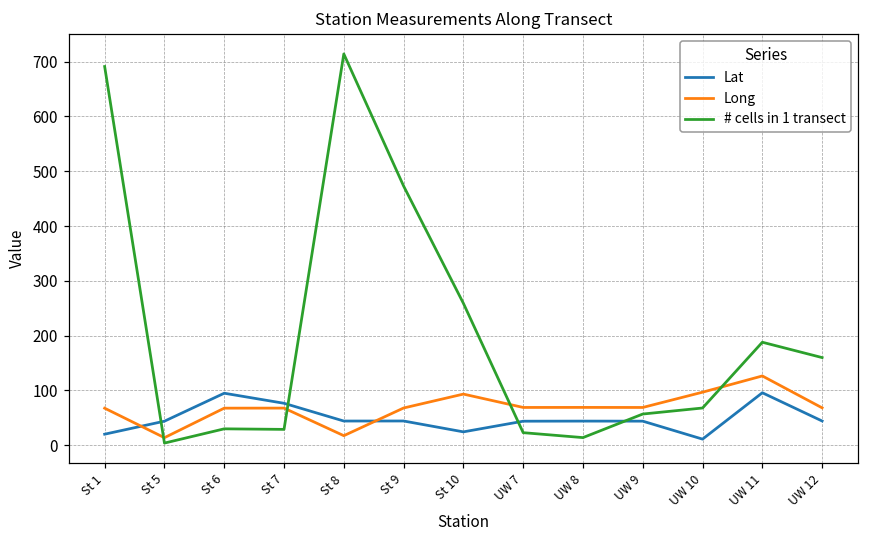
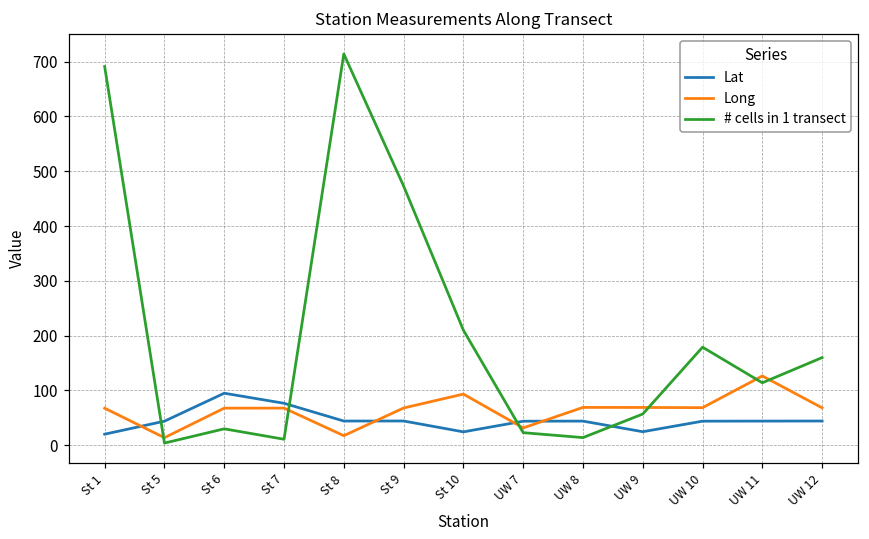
# cells in 1 transect, St 7: 30 -> 10
# cells in 1 transect, St 10: 260 -> 210
Long, UW 7: 70 -> 30
Lat, UW 9: 40 -> 20
Lat, UW 10: 10 -> 40
Long, UW 10: 100 -> 70
# cells in 1 transect, UW 10: 70 -> 180
Lat, UW 11: 100 -> 40
# cells in 1 transect, UW 11: 190 -> 110
